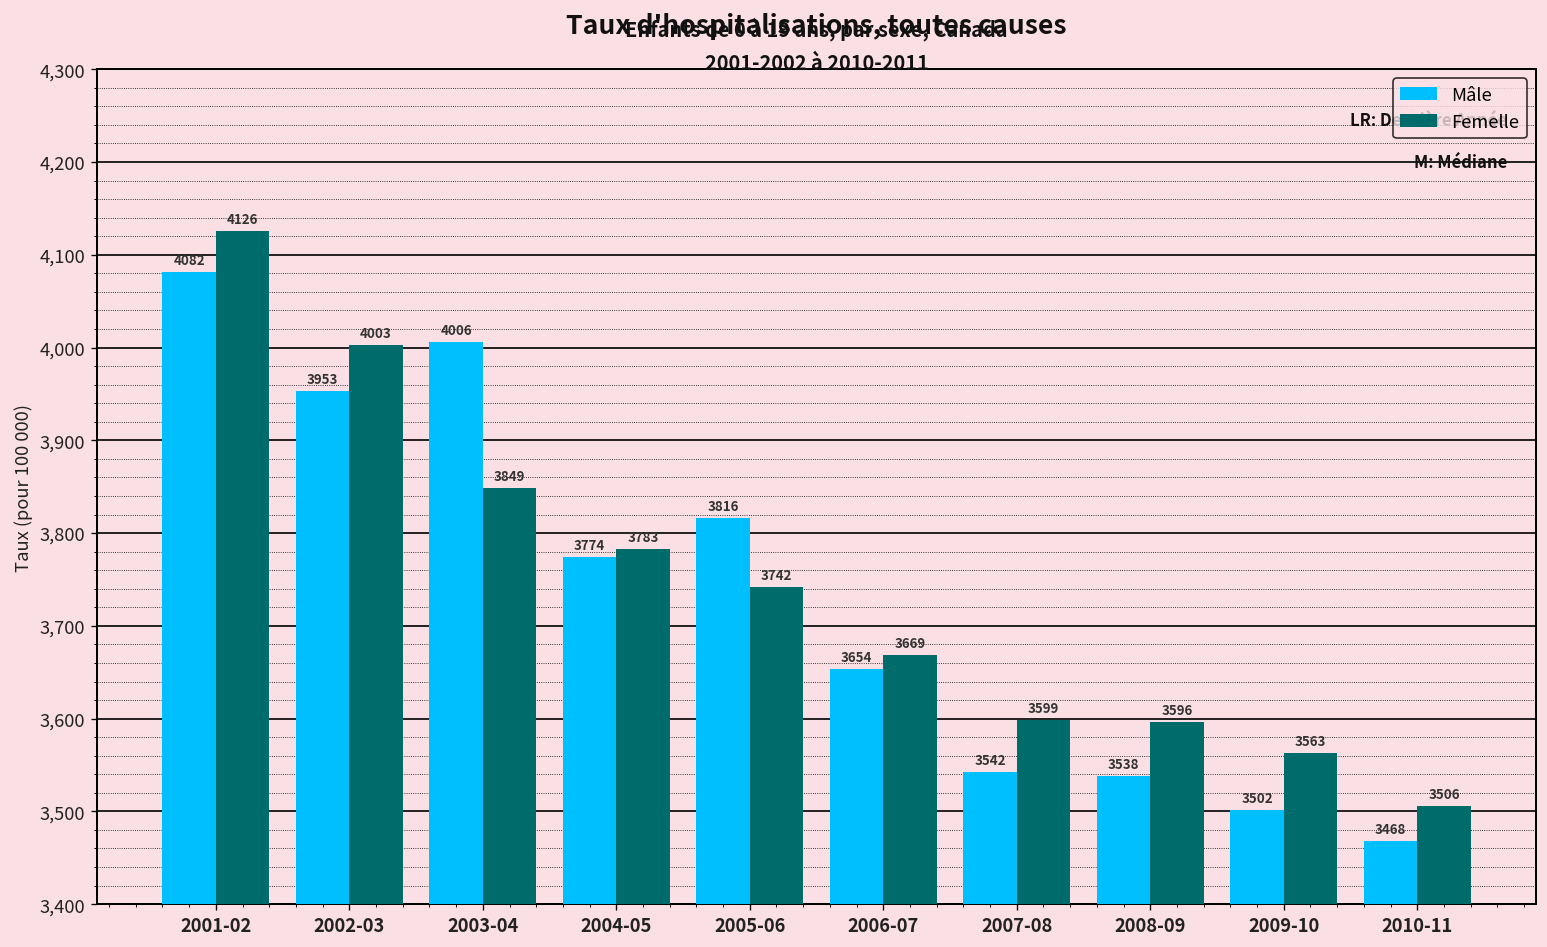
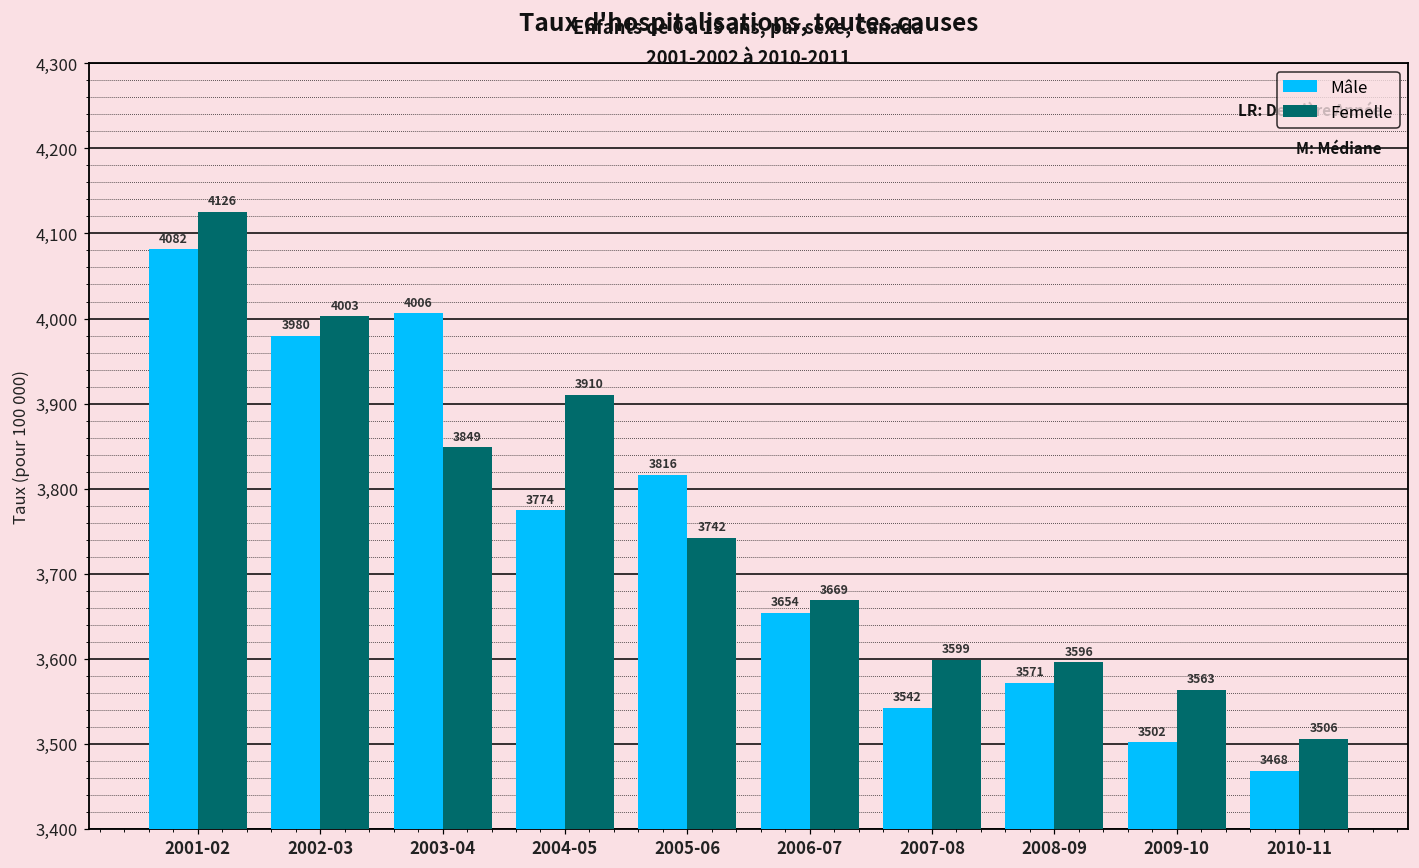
Mâle, 2002-03: 3953 -> 3980
Femelle, 2004-05: 3783 -> 3910
Mâle, 2008-09: 3538 -> 3571
